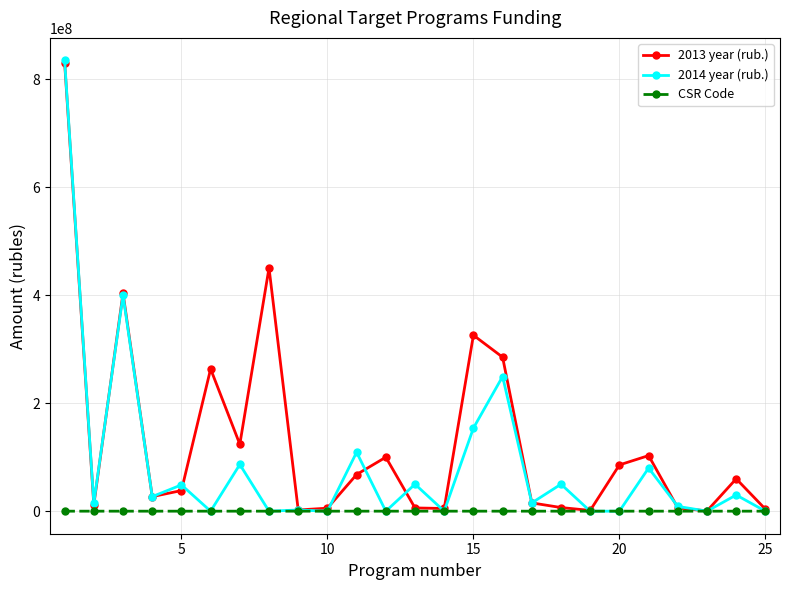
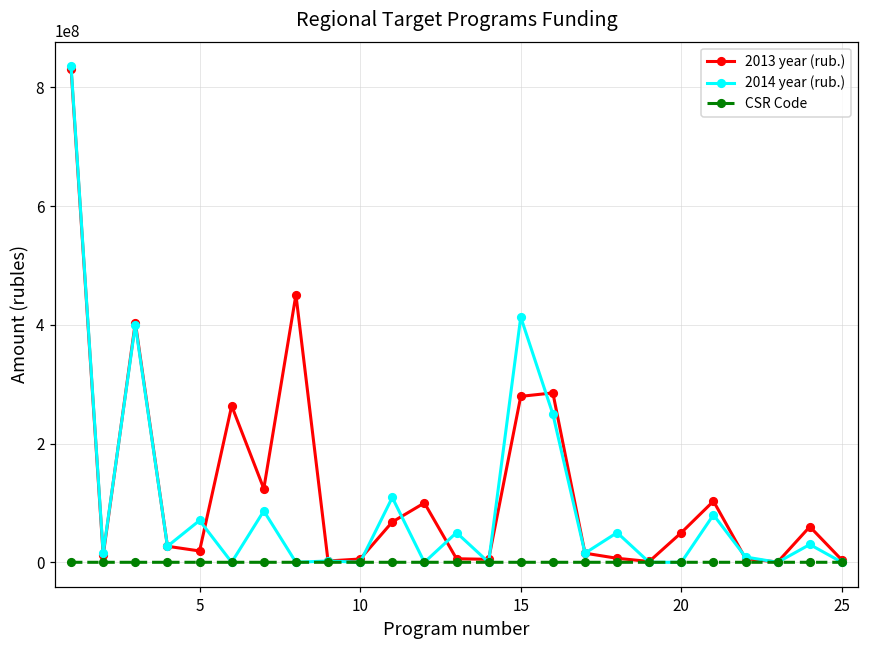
2013 year (rub.), 5: 40000000 -> 20000000
2014 year (rub.), 5: 50000000 -> 70000000
2013 year (rub.), 15: 330000000 -> 280000000
2014 year (rub.), 15: 150000000 -> 410000000
2013 year (rub.), 20: 90000000 -> 50000000
